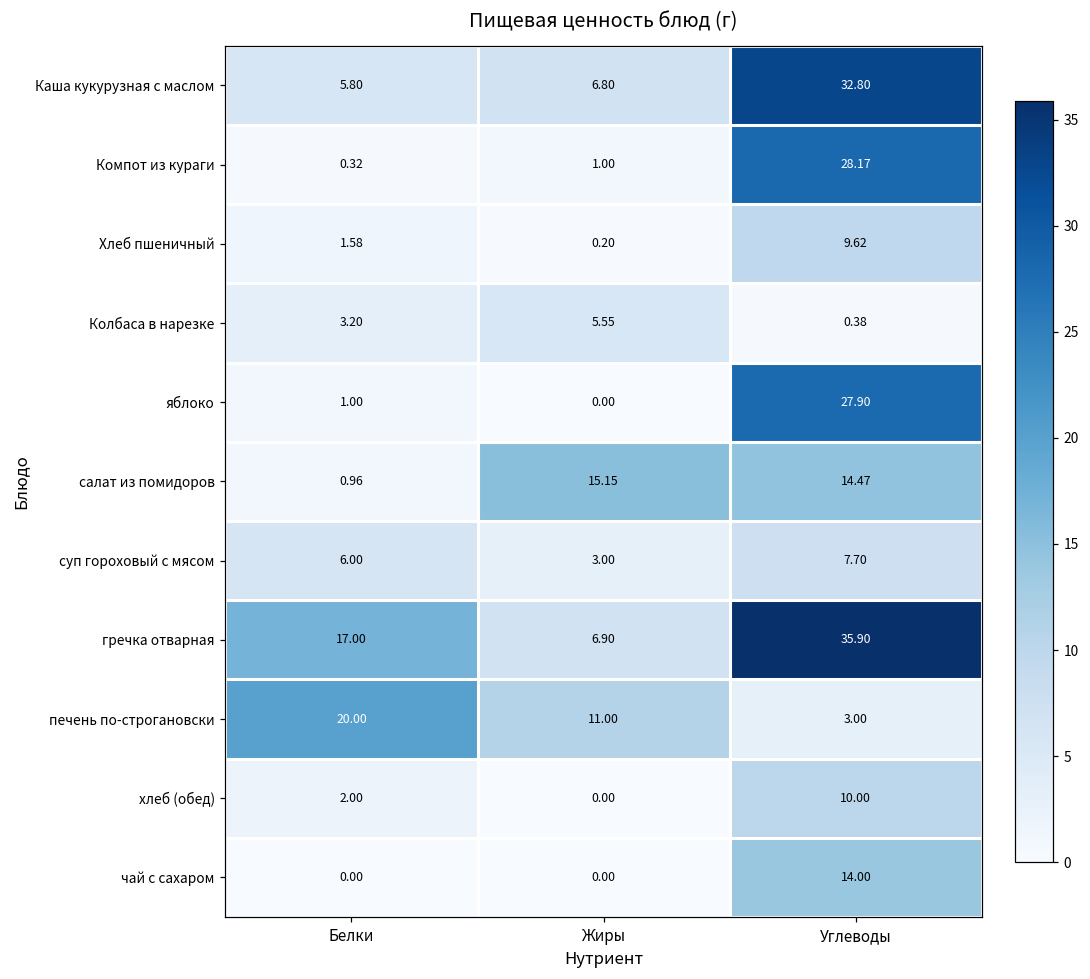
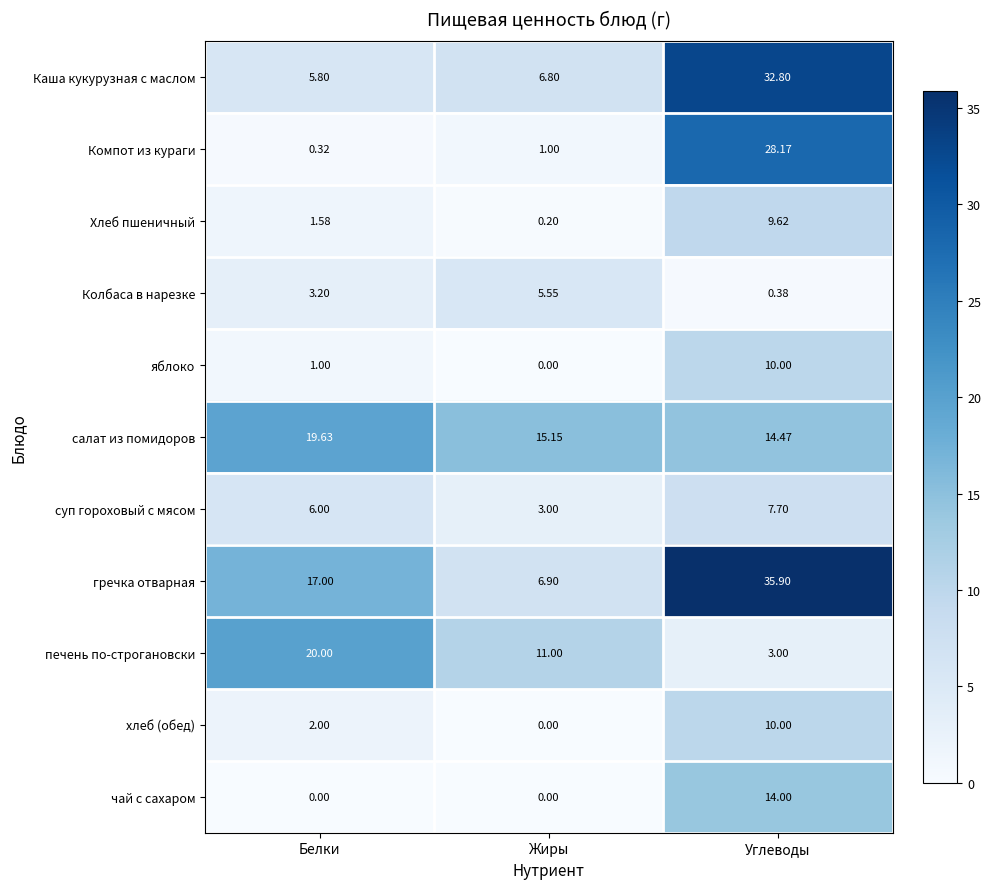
яблоко, Углеводы: 27.90 -> 10.00
салат из помидоров, Белки: 0.96 -> 19.63
